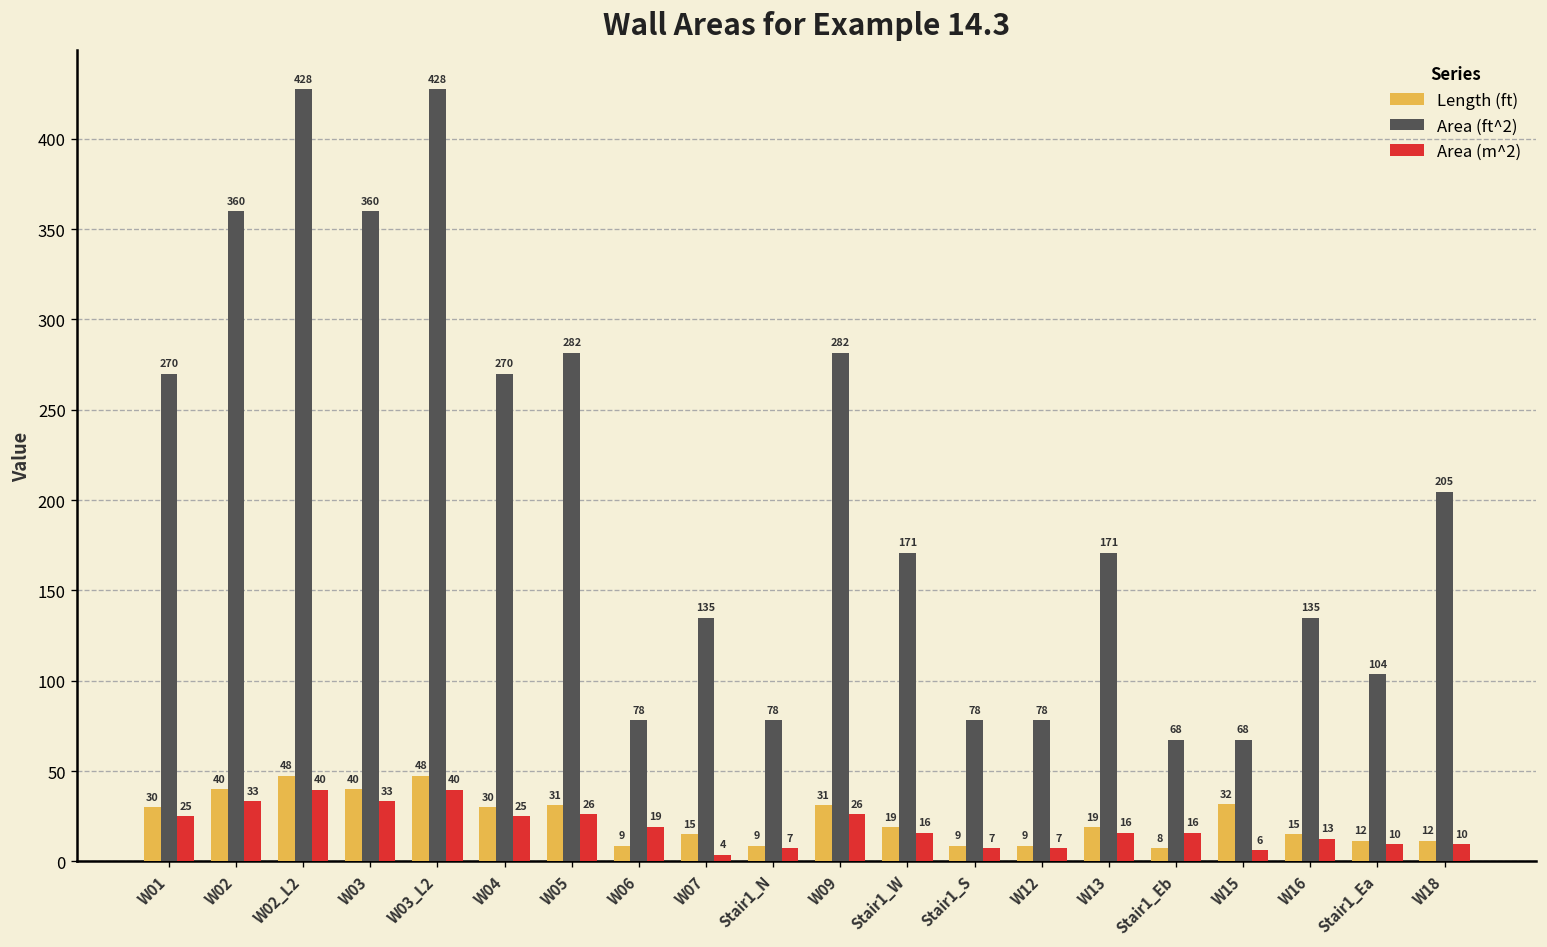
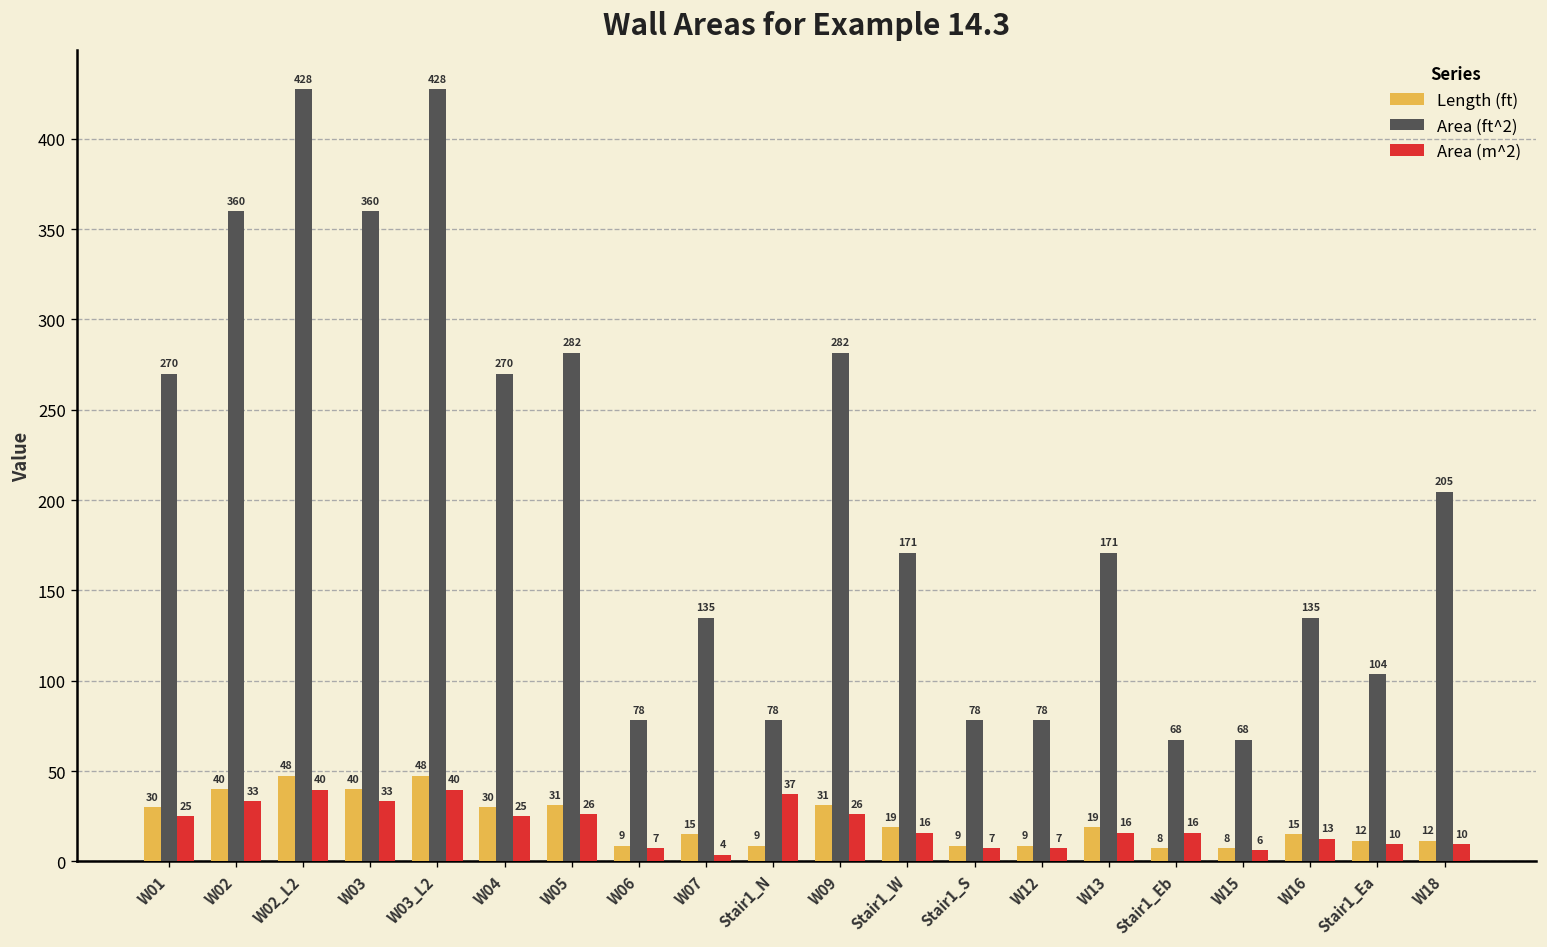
Area (m^2), W06: 19 -> 7
Area (m^2), Stair1_N: 7 -> 37
Length (ft), W15: 32 -> 8
